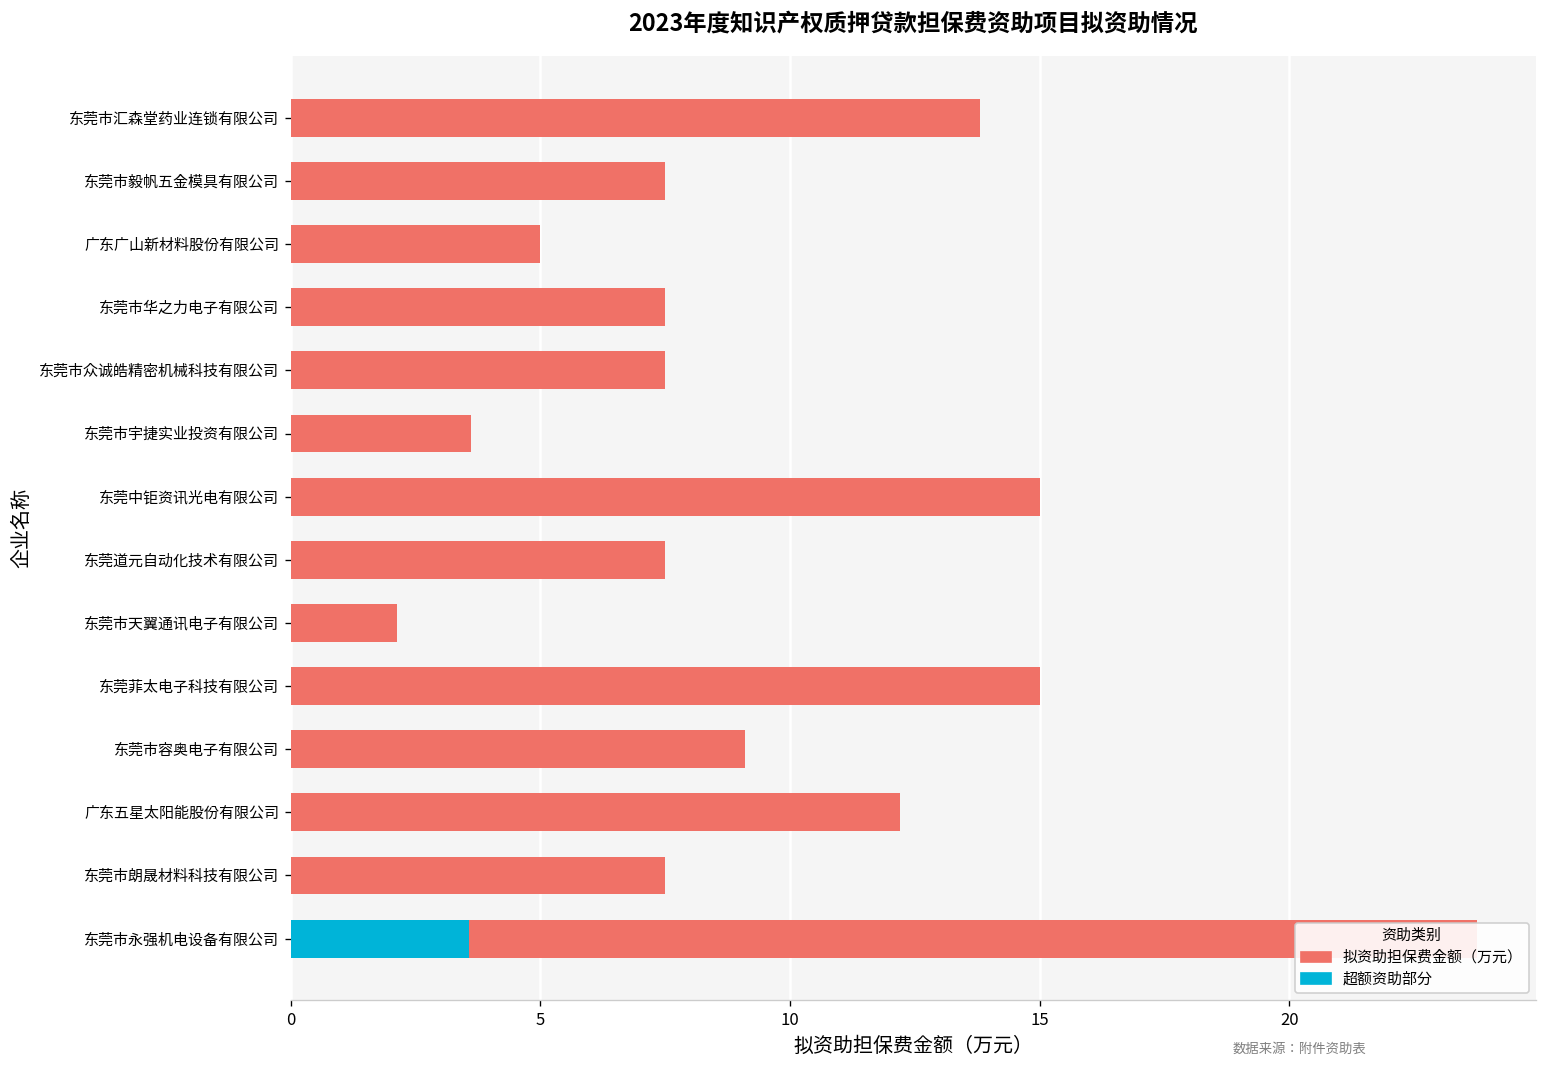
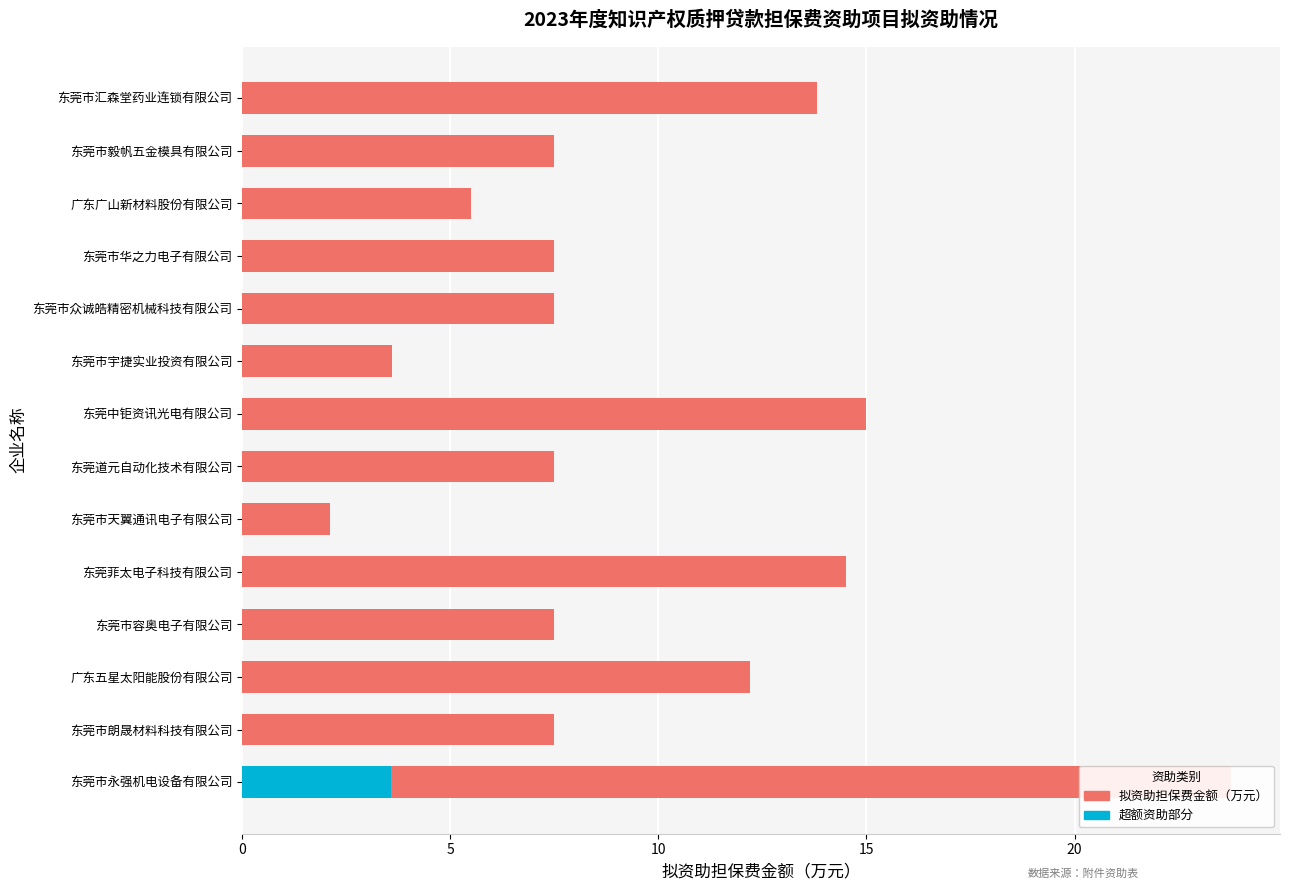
拟资助担保费金额（万元）, 广东广山新材料股份有限公司: 5.0 -> 5.5
拟资助担保费金额（万元）, 东莞菲太电子科技有限公司: 15.0 -> 14.5
拟资助担保费金额（万元）, 东莞市容奥电子有限公司: 9.1 -> 7.5
